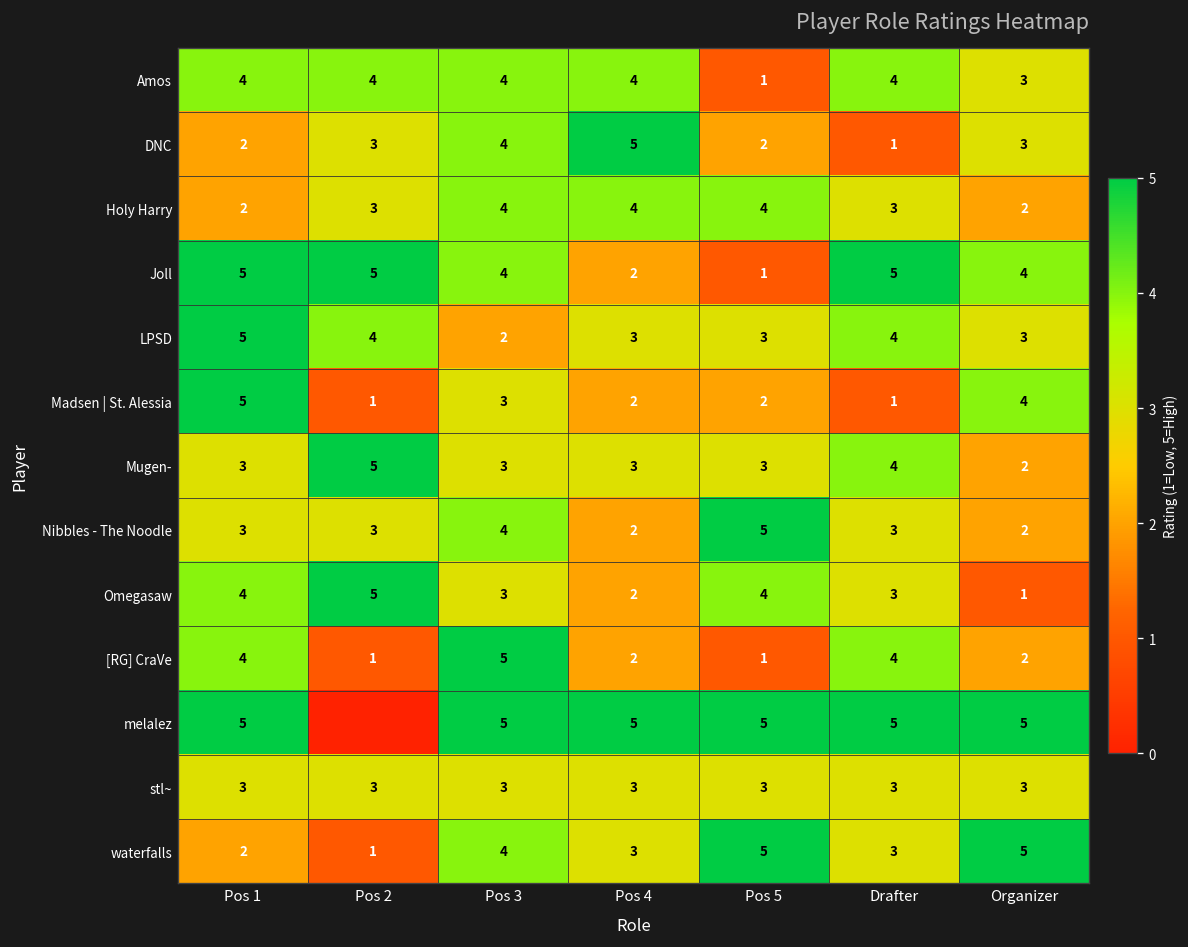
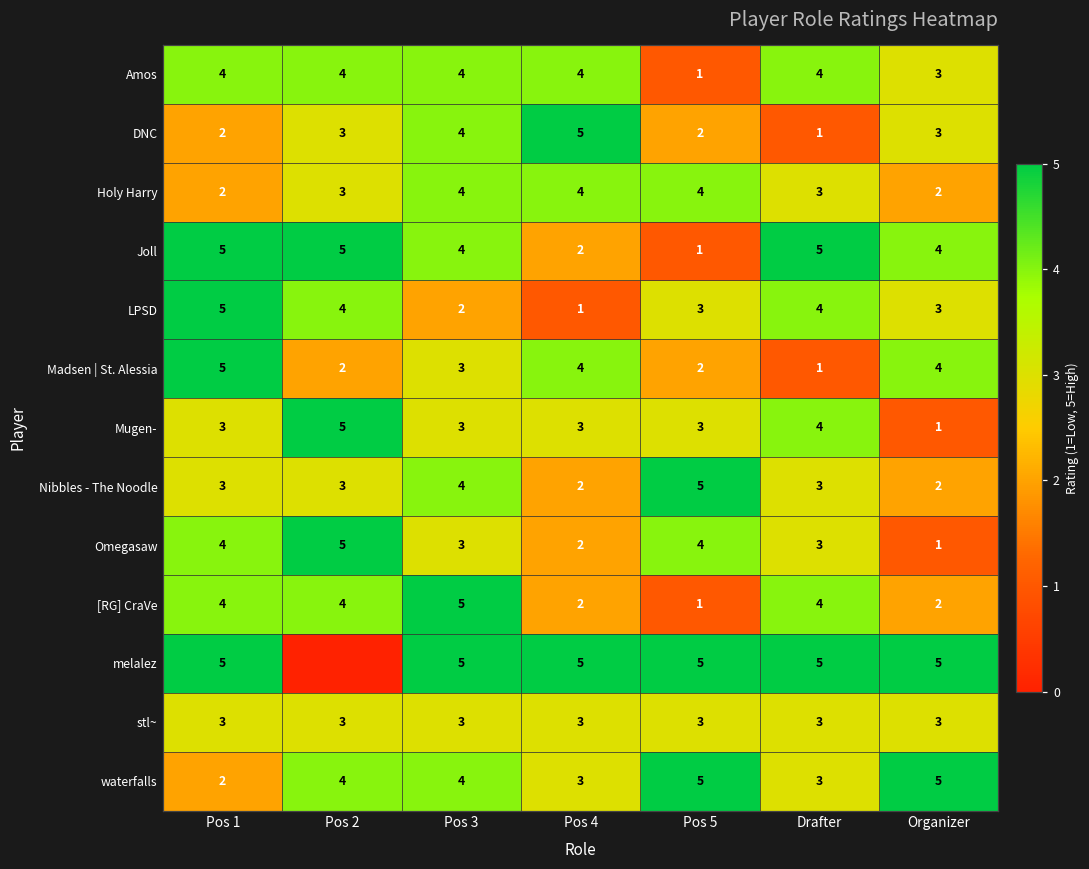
LPSD, Pos 4: 3 -> 1
Madsen | St. Alessia, Pos 2: 1 -> 2
Madsen | St. Alessia, Pos 4: 2 -> 4
Mugen-, Organizer: 2 -> 1
[RG] CraVe, Pos 2: 1 -> 4
waterfalls, Pos 2: 1 -> 4
